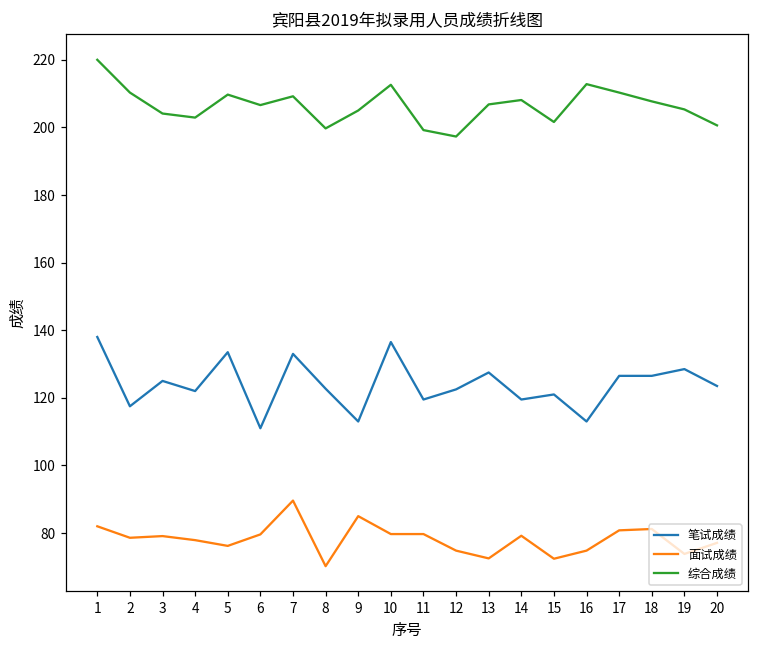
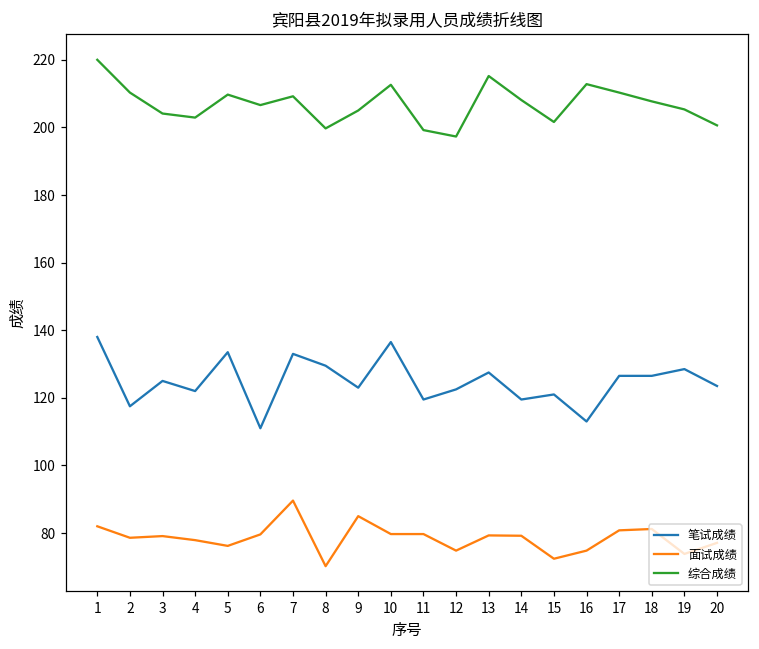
笔试成绩, 8: 123 -> 130
笔试成绩, 9: 113 -> 123
面试成绩, 13: 73 -> 79
综合成绩, 13: 207 -> 215
